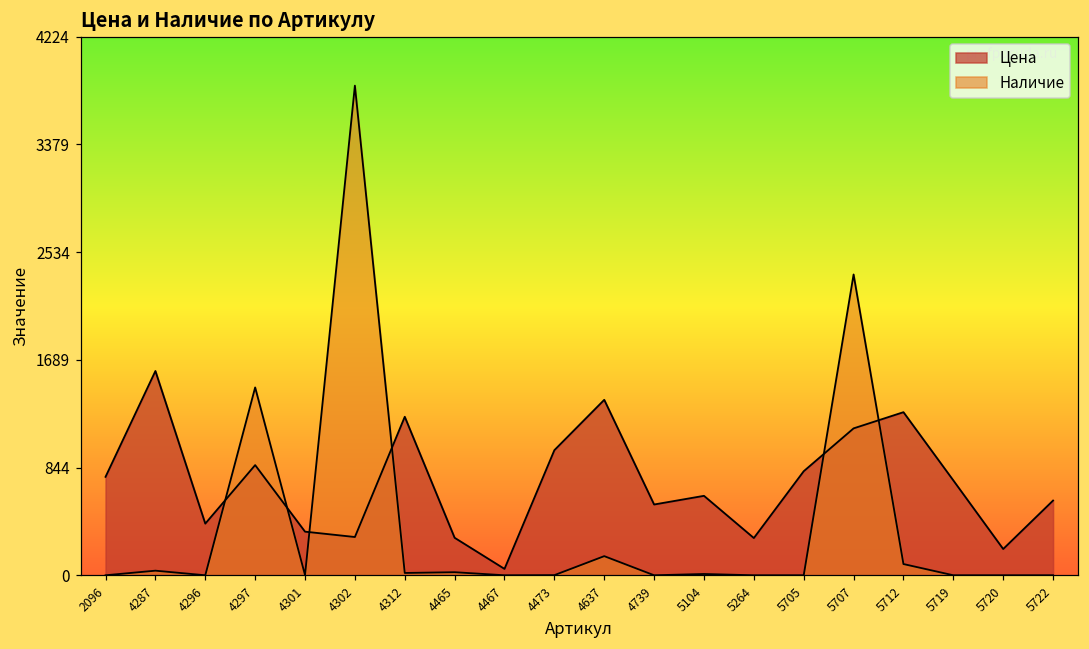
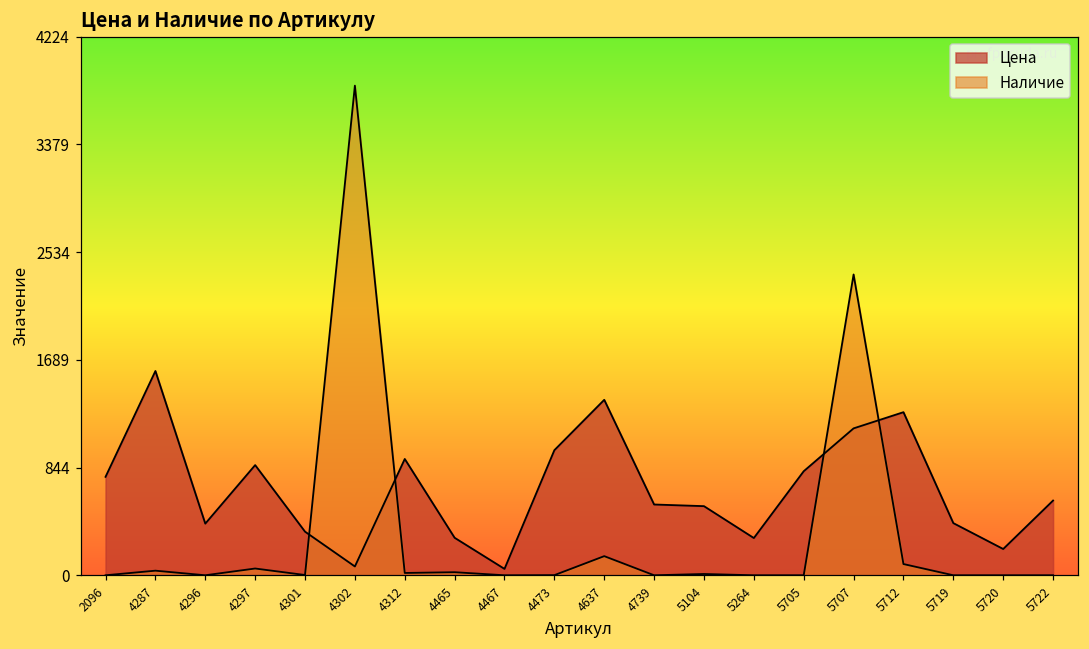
Наличие, 4297: 1470 -> 50
Цена, 4302: 300 -> 70
Цена, 4312: 1240 -> 910
Цена, 5104: 620 -> 540
Цена, 5719: 740 -> 410
